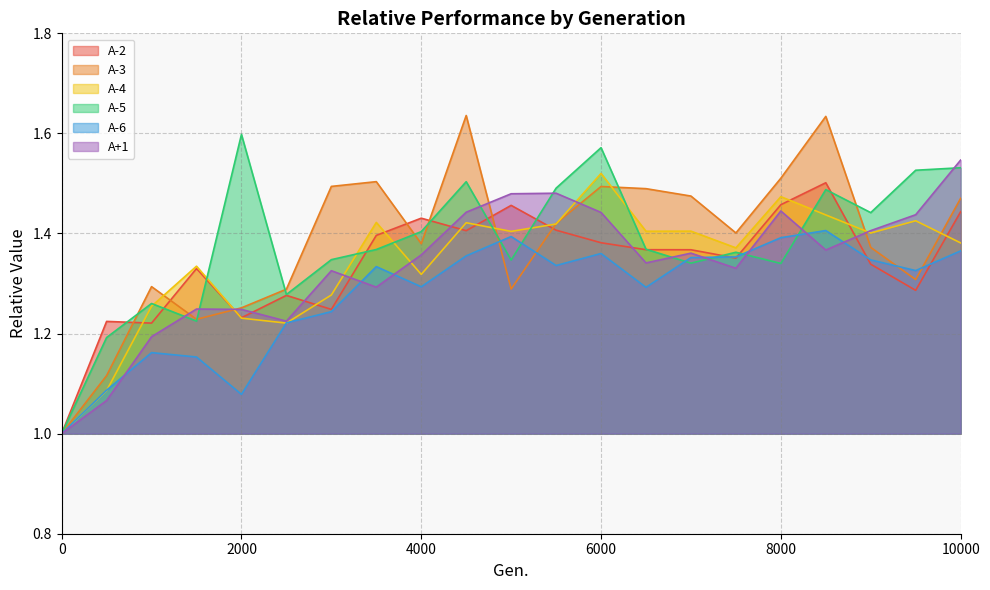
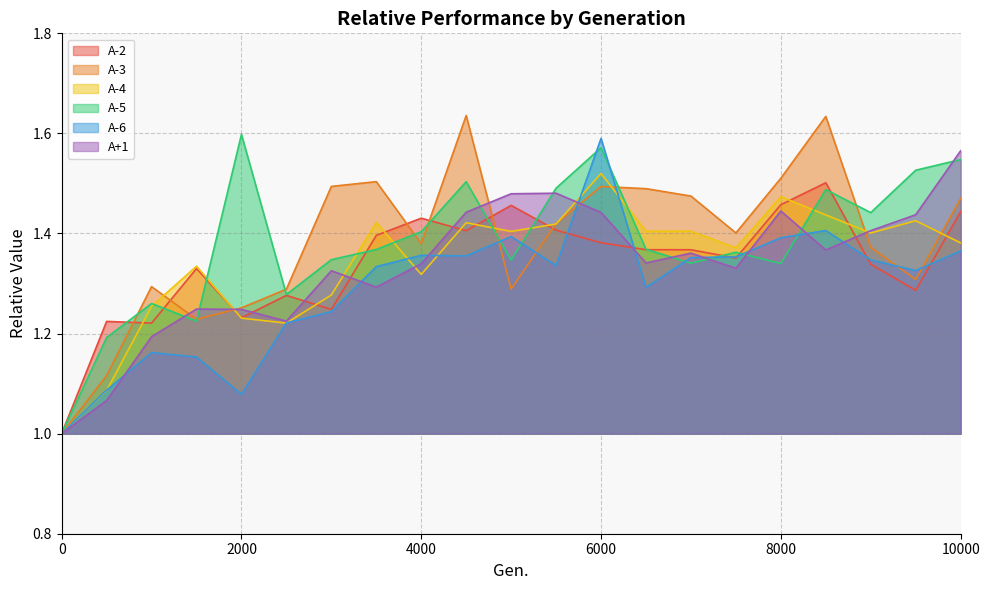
A-6, 4000: 1.29 -> 1.36
A+1, 4000: 1.36 -> 1.34
A-6, 6000: 1.36 -> 1.59
A-5, 10000: 1.53 -> 1.55
A+1, 10000: 1.55 -> 1.57
